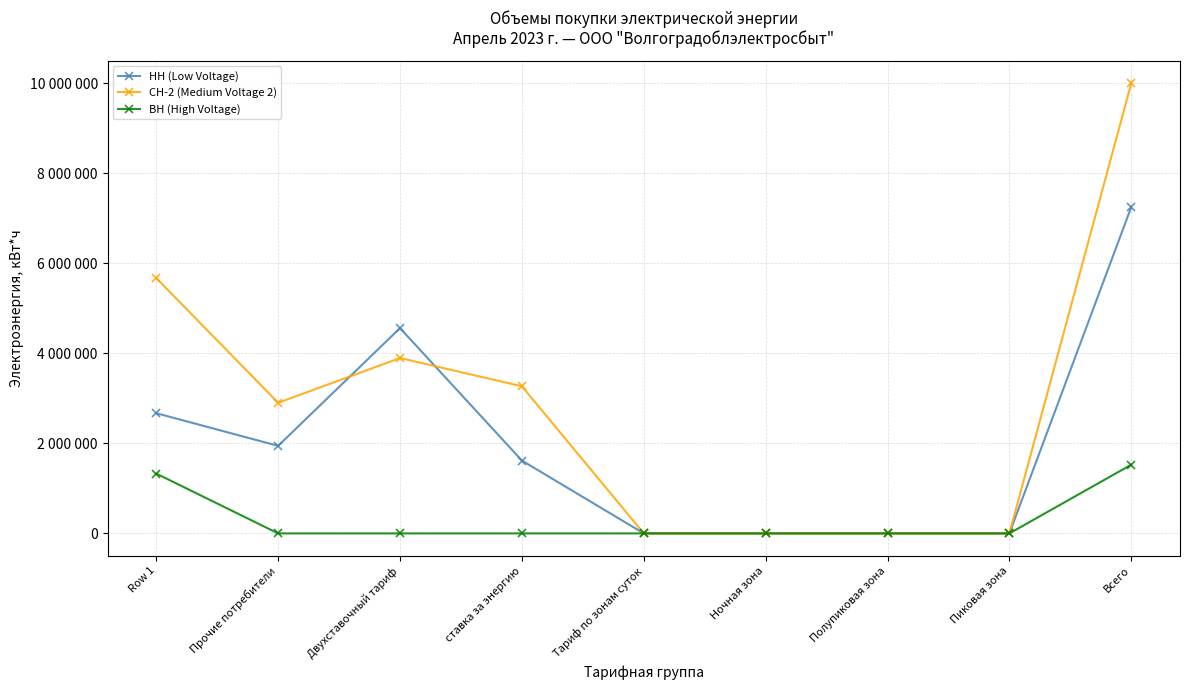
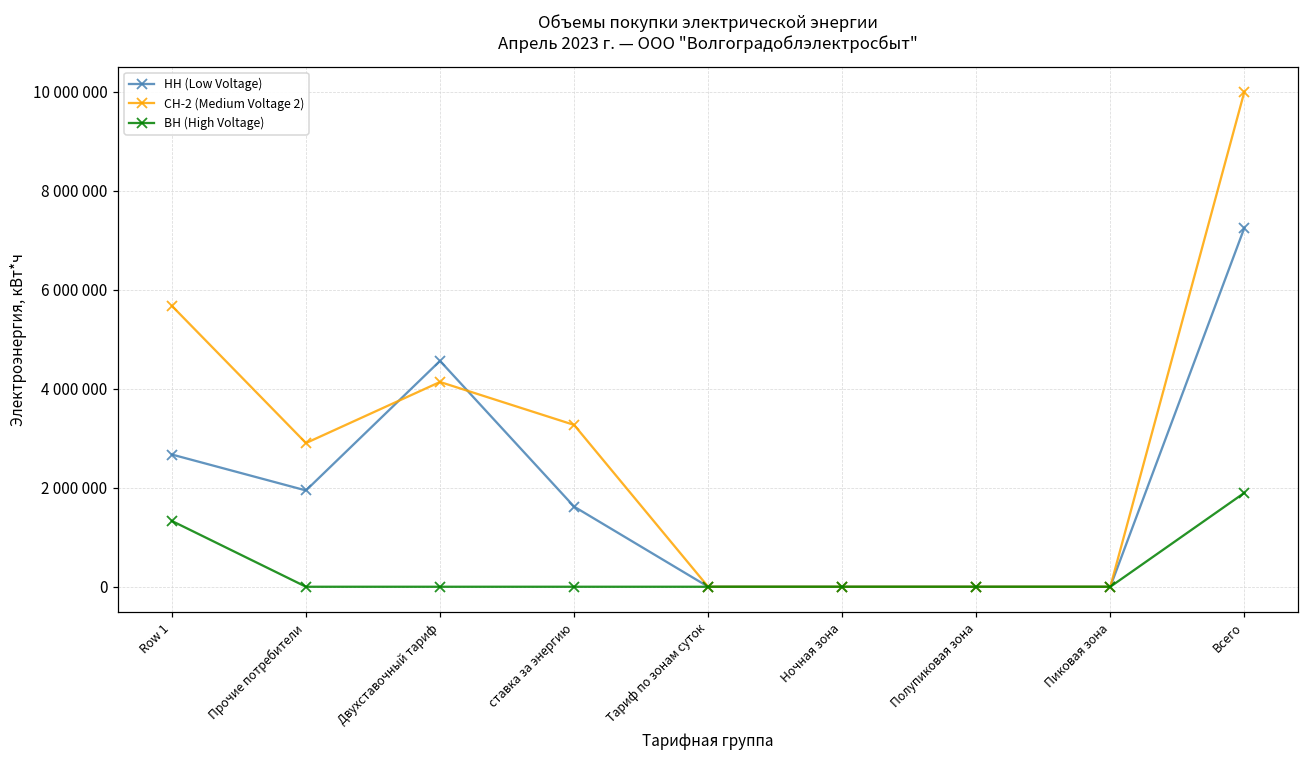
СН-2 (Medium Voltage 2), Двухставочный тариф: 3900000 -> 4100000
ВН (High Voltage), Всего: 1500000 -> 1900000
